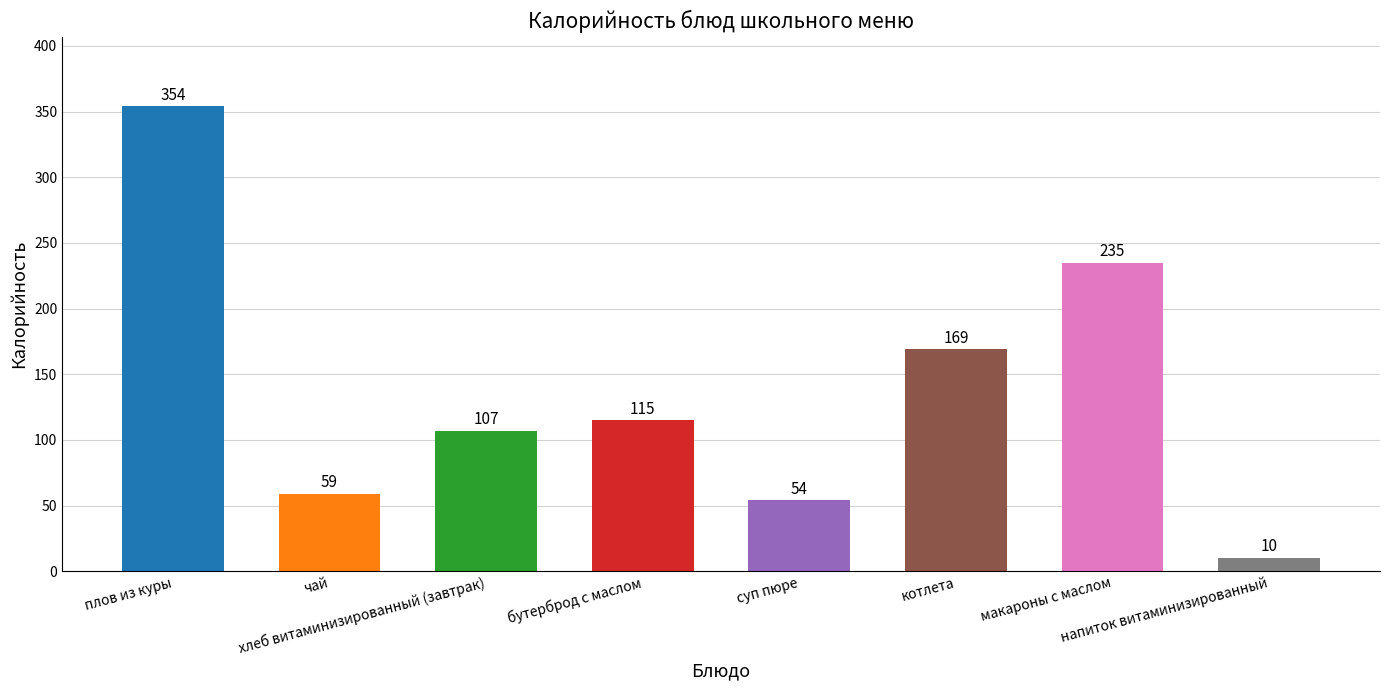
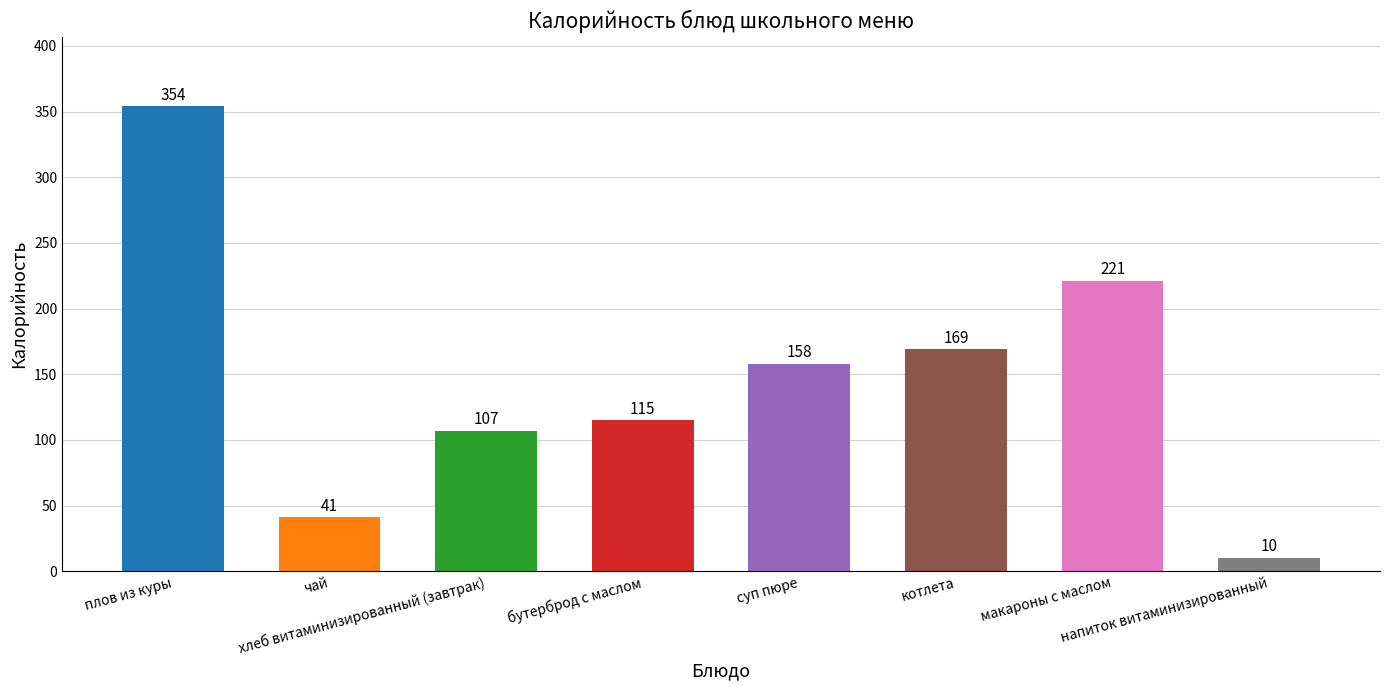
чай: 59 -> 41
суп пюре: 54 -> 158
макароны с маслом: 235 -> 221
